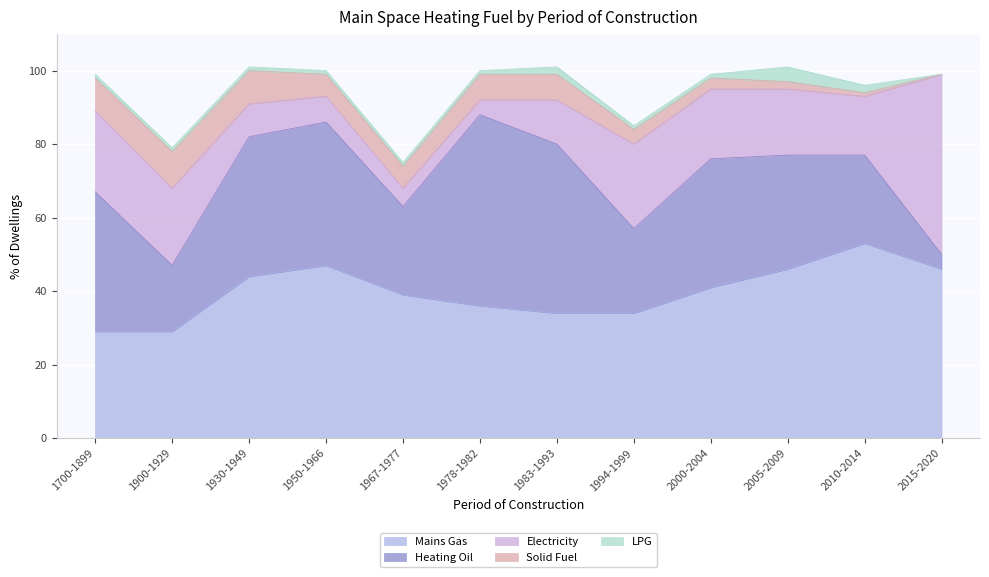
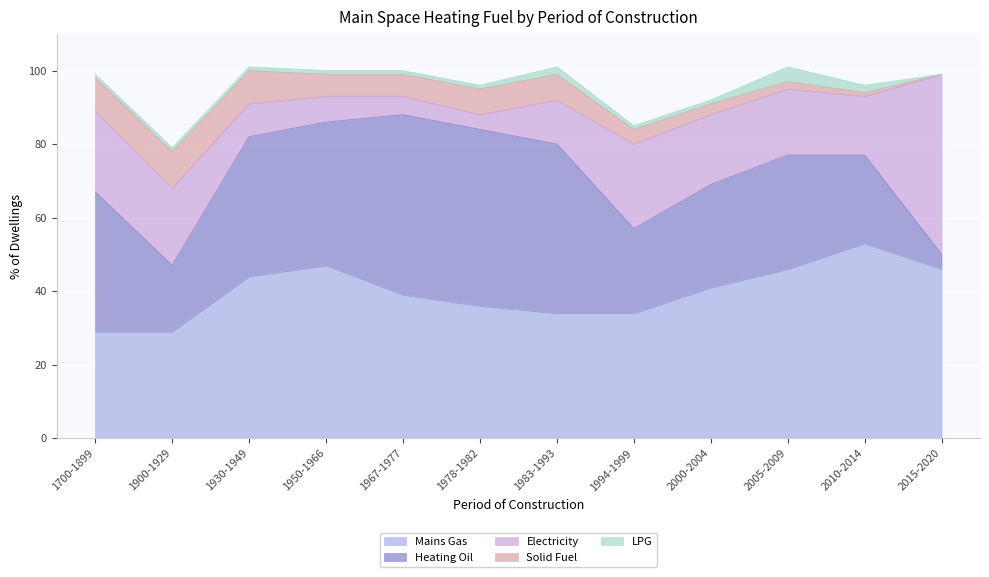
Heating Oil, 1967-1977: 24 -> 49
Heating Oil, 1978-1982: 52 -> 48
Heating Oil, 2000-2004: 35 -> 28
